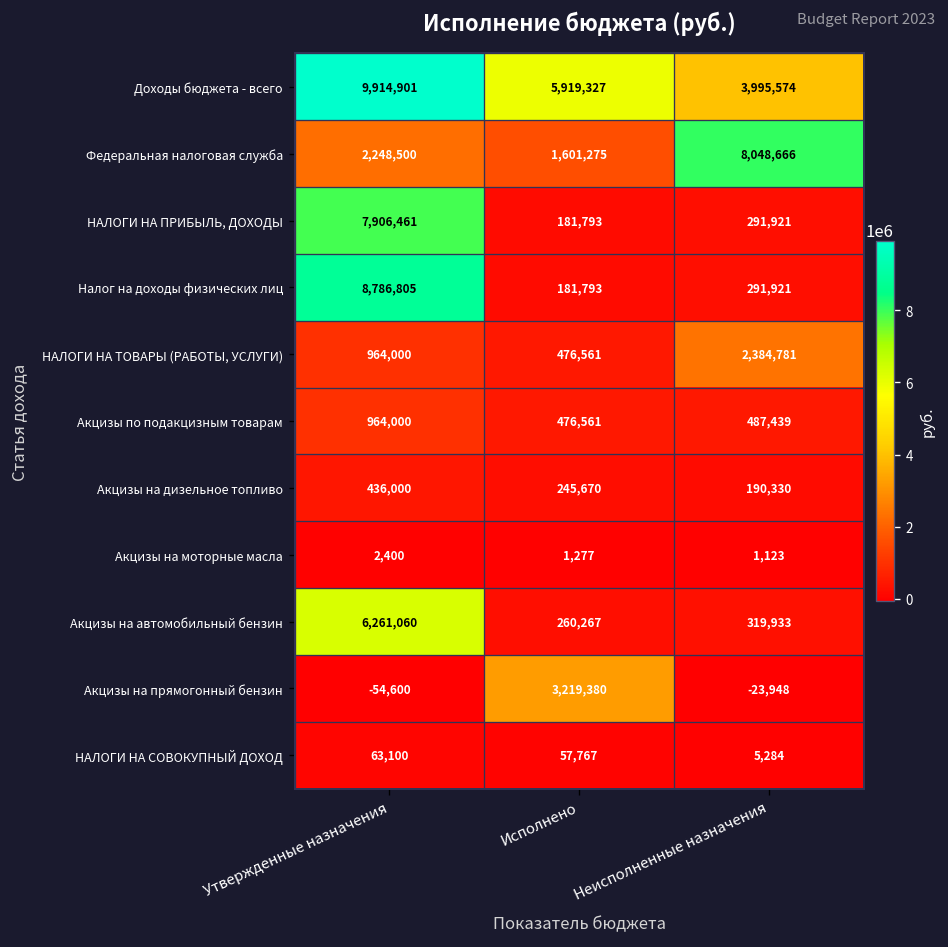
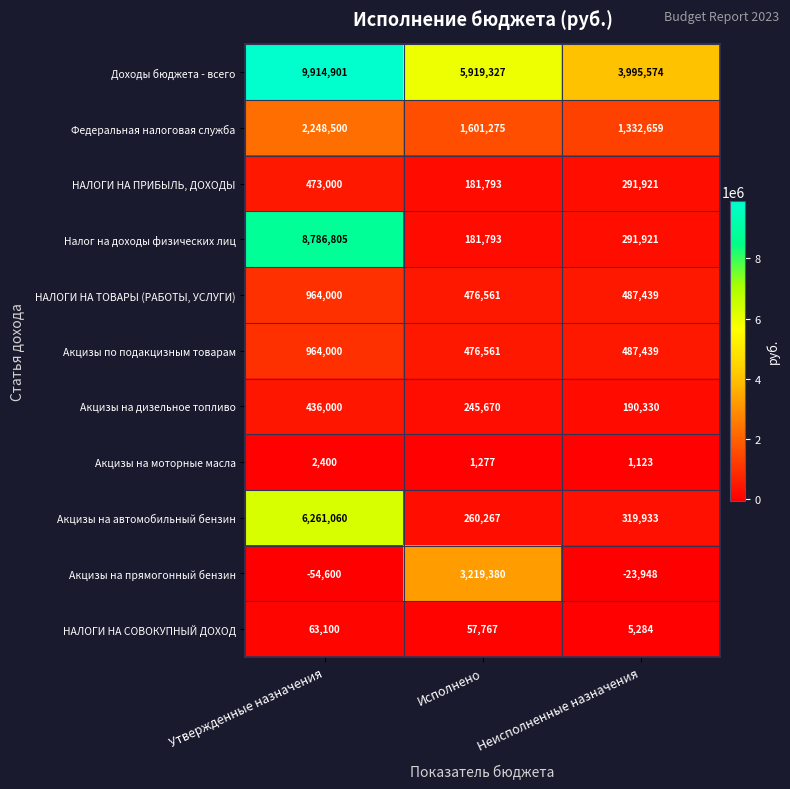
Федеральная налоговая служба, Неисполненные назначения: 8,048,666 -> 1,332,659
НАЛОГИ НА ПРИБЫЛЬ, ДОХОДЫ, Утвержденные назначения: 7,906,461 -> 473,000
НАЛОГИ НА ТОВАРЫ (РАБОТЫ, УСЛУГИ), Неисполненные назначения: 2,384,781 -> 487,439
